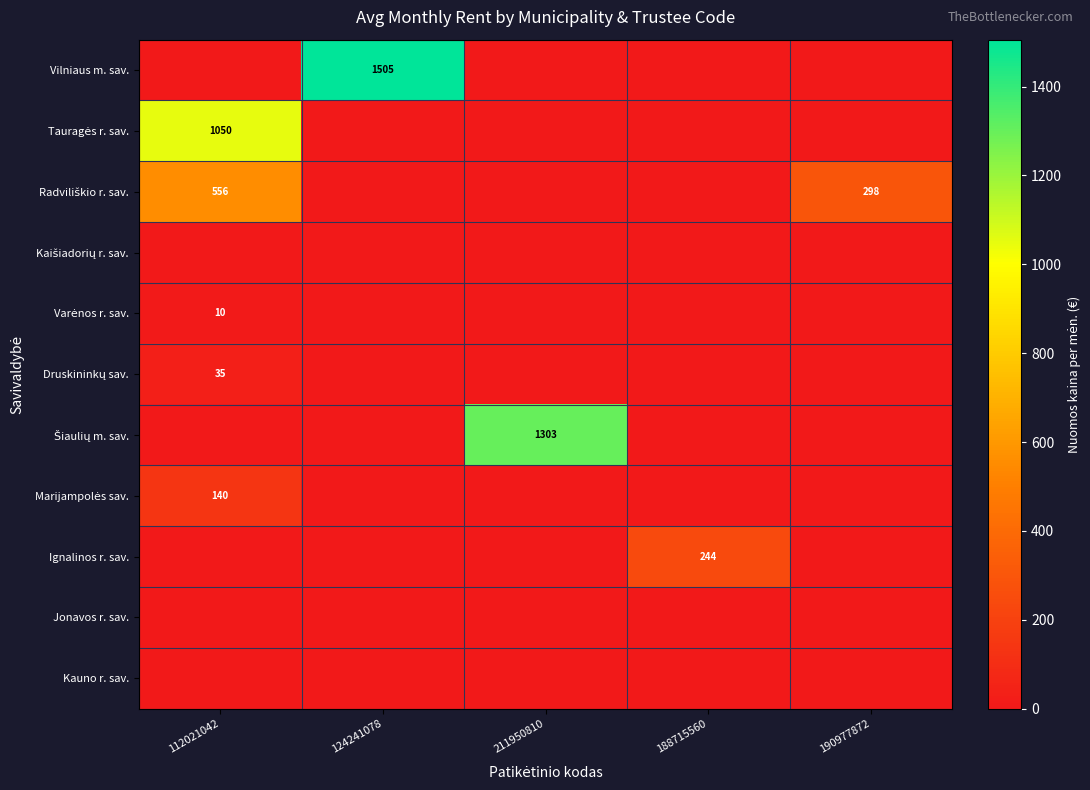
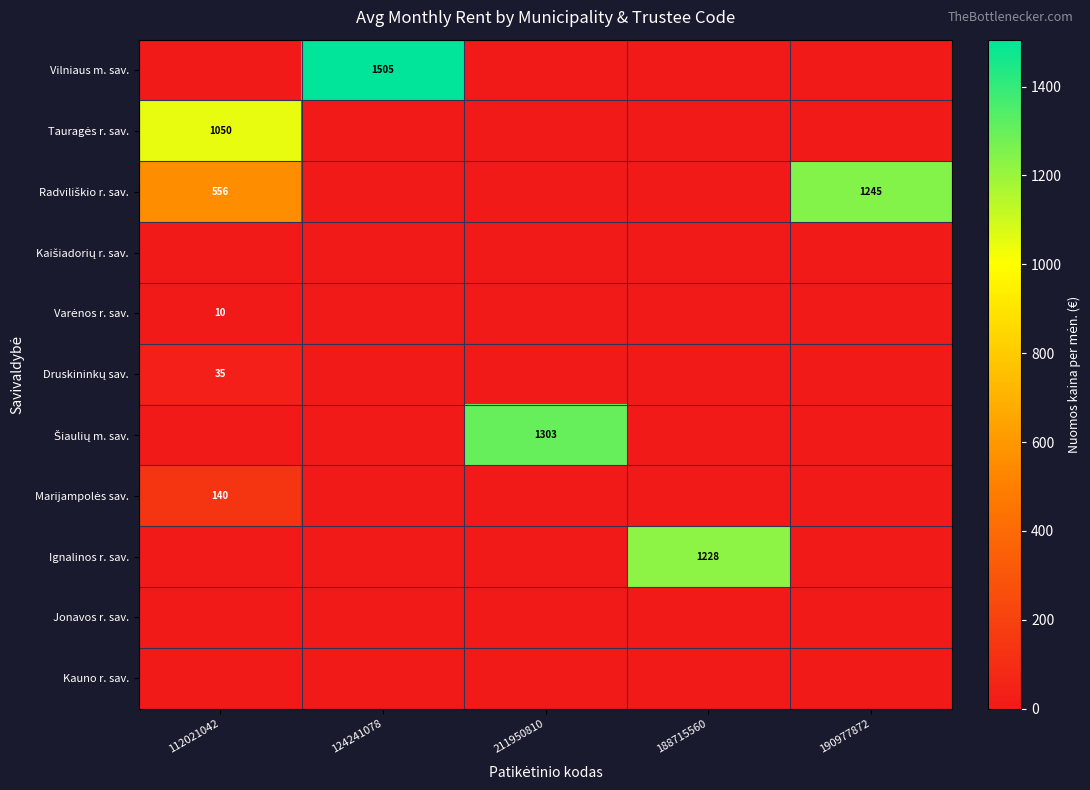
Radviliškio r. sav., 190977872: 298 -> 1245
Ignalinos r. sav., 188715560: 244 -> 1228
